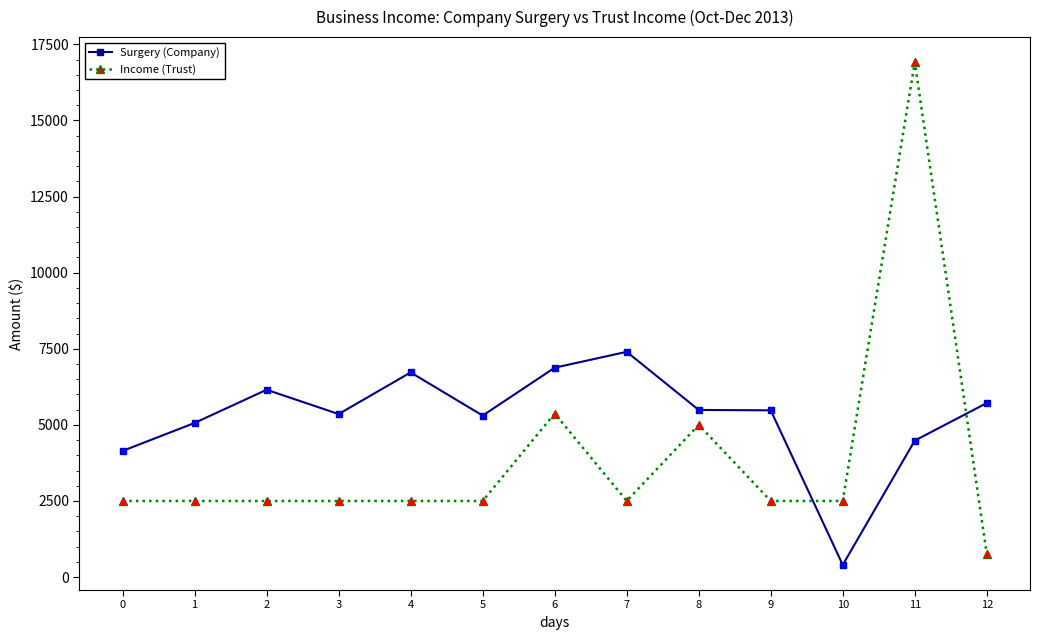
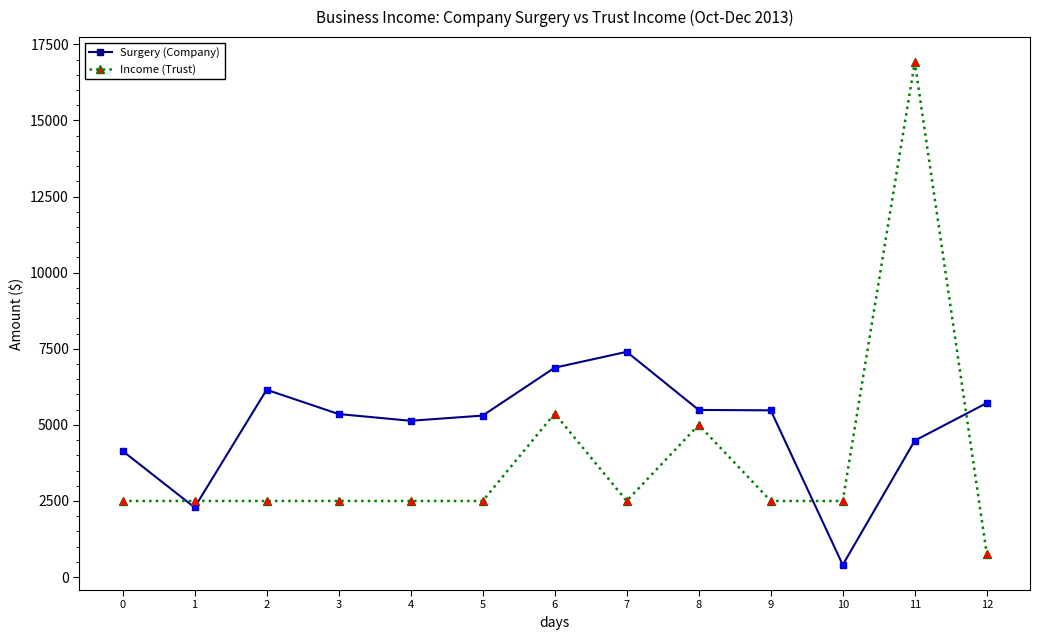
Surgery (Company), 1: 5100 -> 2300
Surgery (Company), 4: 6700 -> 5100
